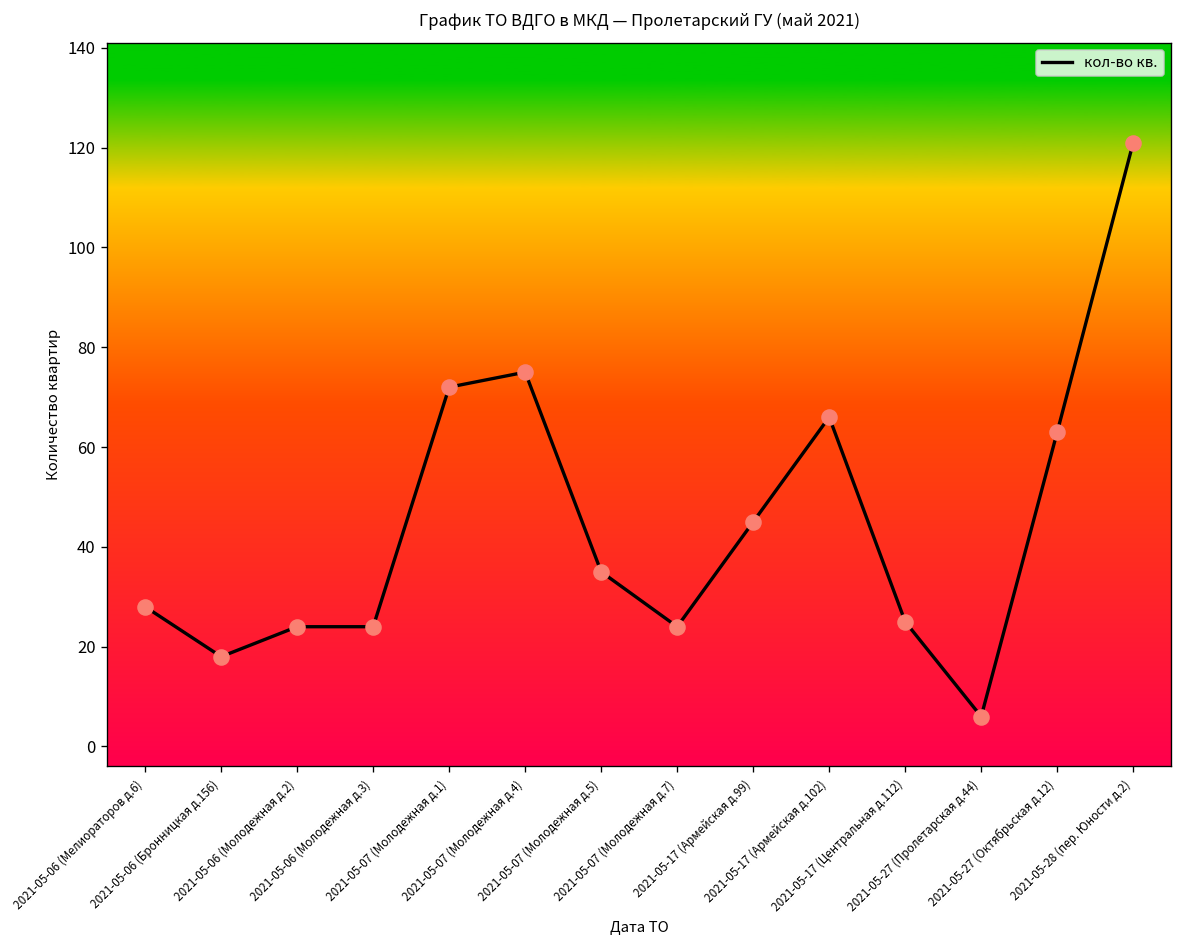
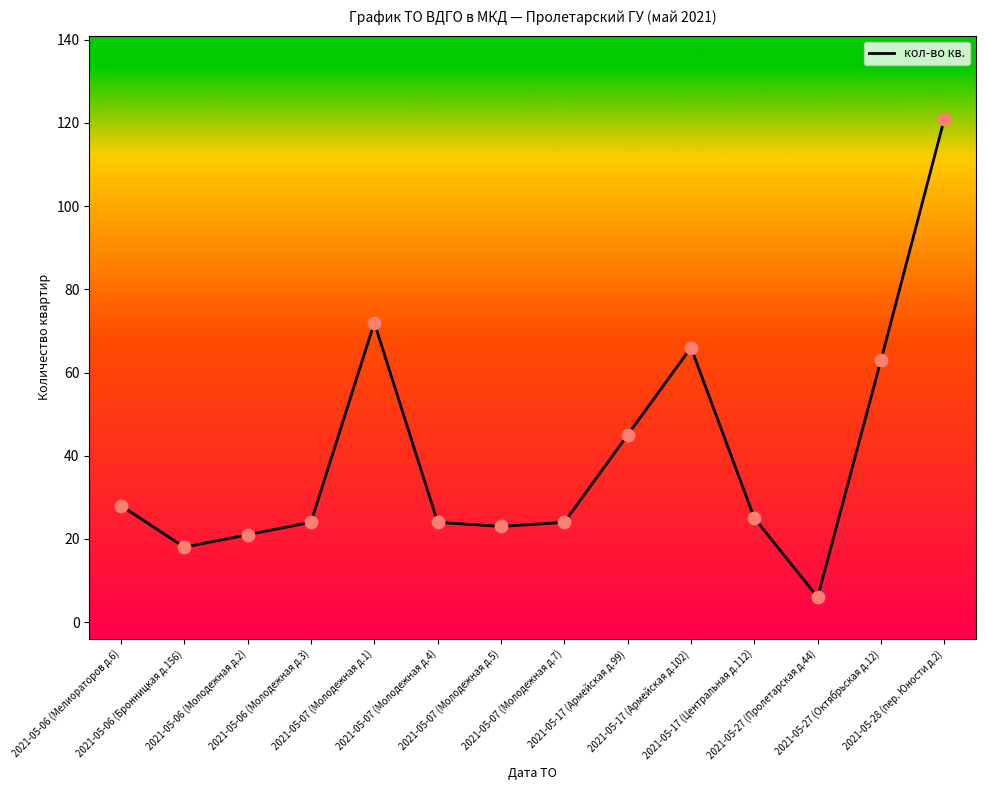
2021-05-06 (Молодежная д.2): 24 -> 21
2021-05-07 (Молодежная д.4): 75 -> 24
2021-05-07 (Молодежная д.5): 35 -> 23
